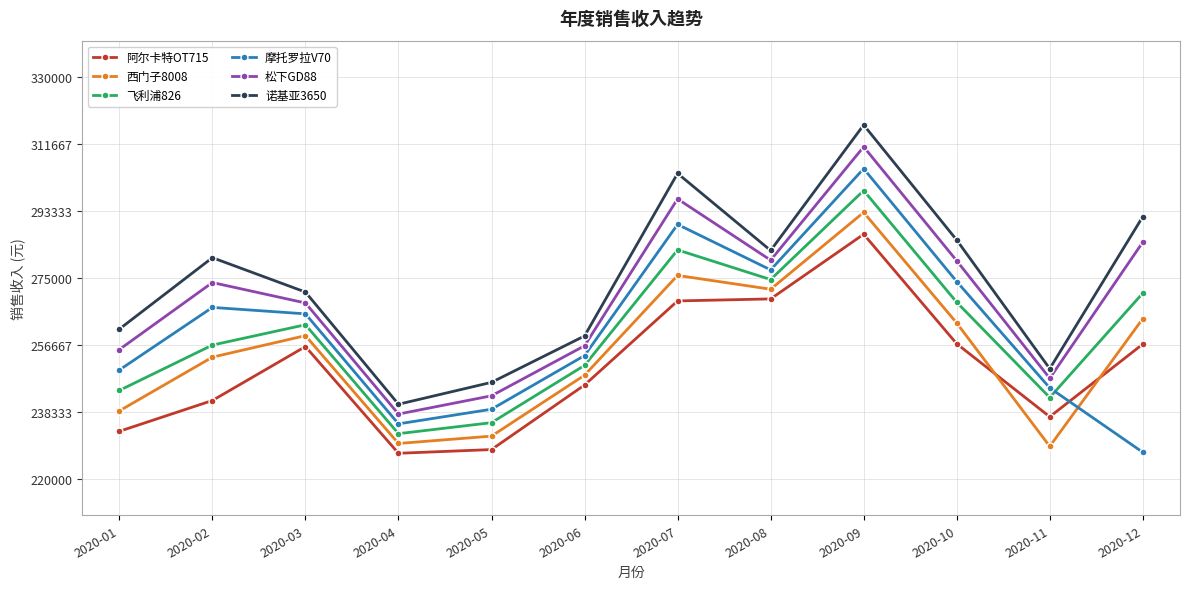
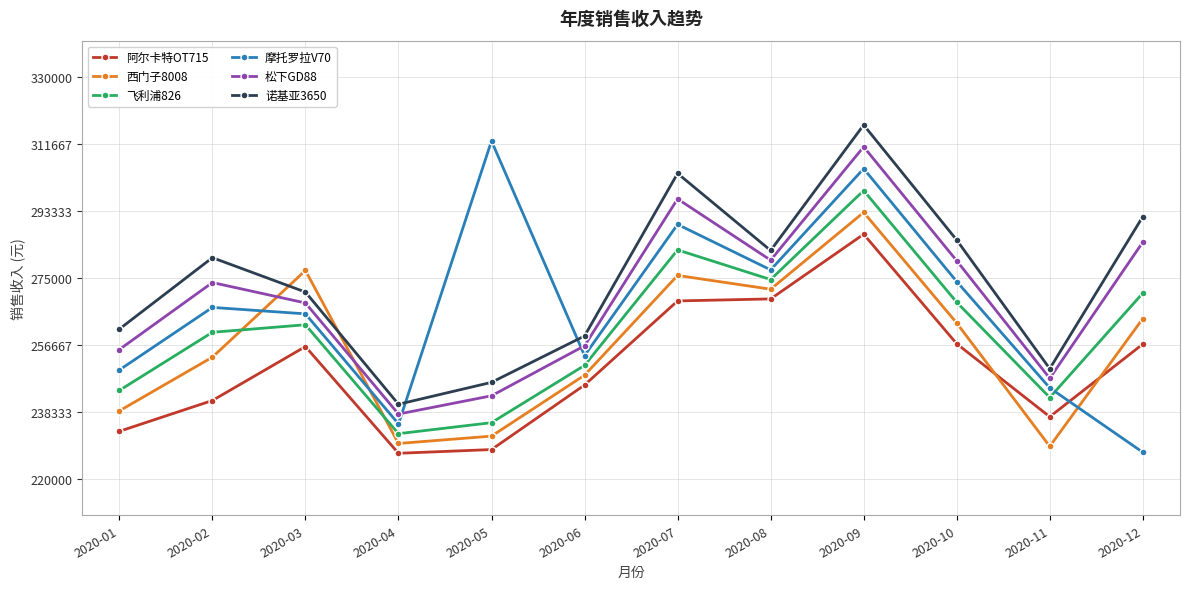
飞利浦826, 2020-02: 257000 -> 260000
西门子8008, 2020-03: 259000 -> 277000
摩托罗拉V70, 2020-05: 239000 -> 313000
